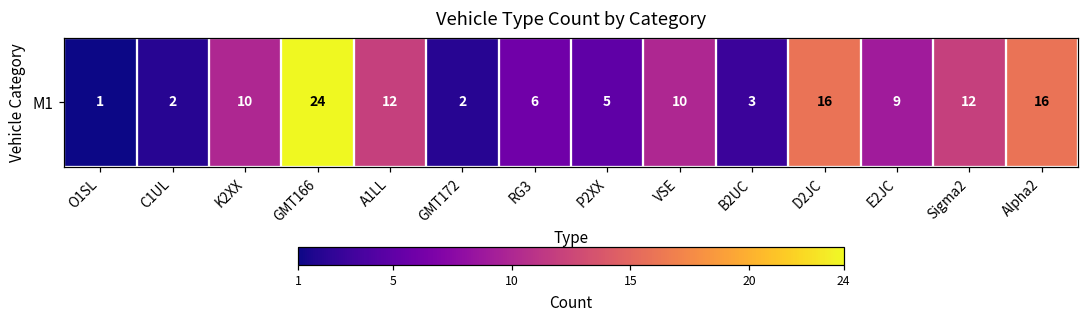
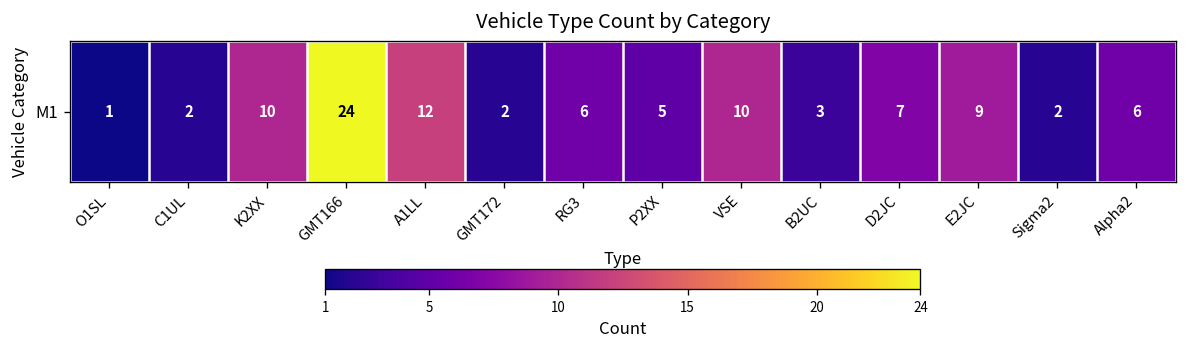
M1, D2JC: 16 -> 7
M1, Sigma2: 12 -> 2
M1, Alpha2: 16 -> 6
